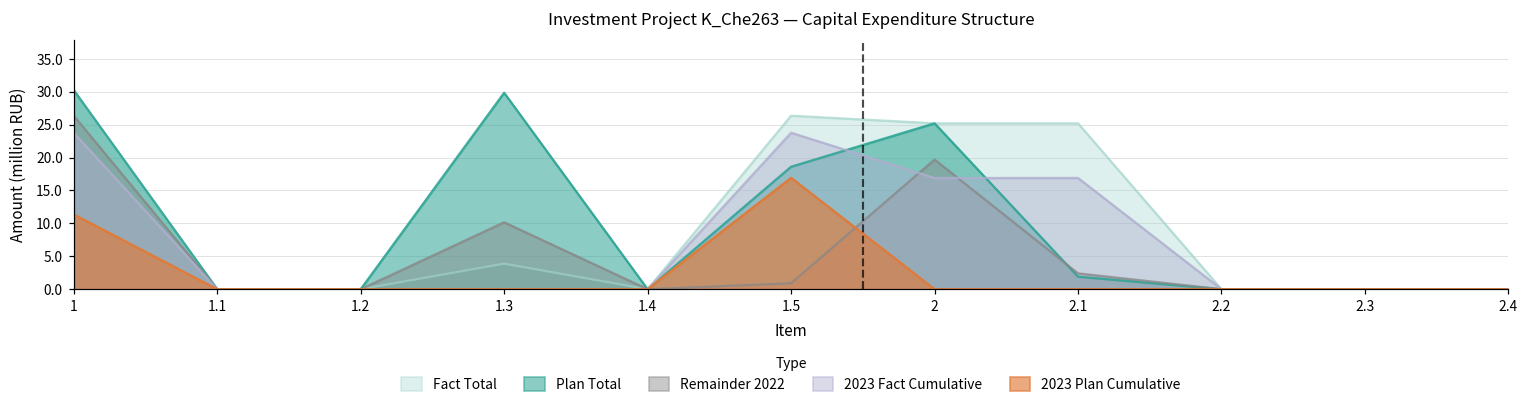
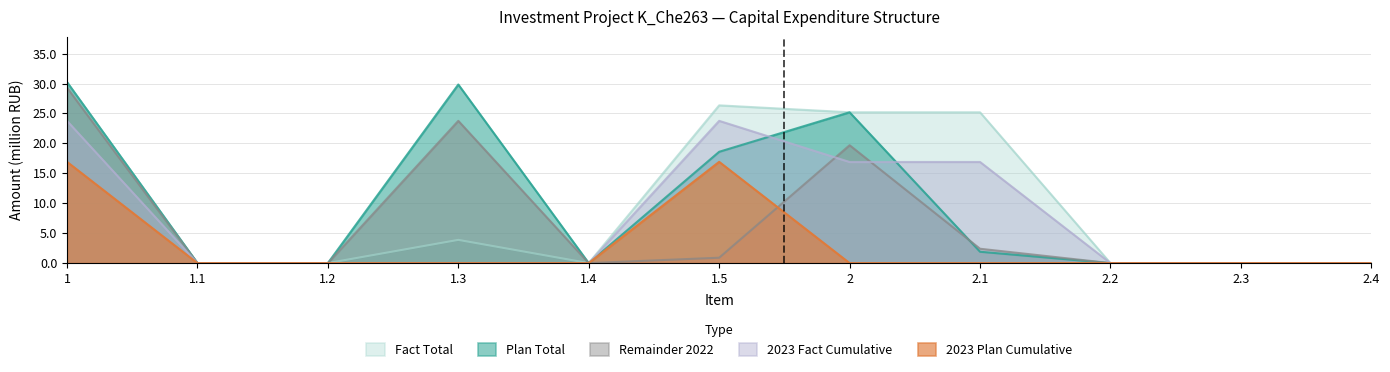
Remainder 2022, 1: 26 -> 29
2023 Plan Cumulative, 1: 11 -> 17
Remainder 2022, 1.3: 10 -> 24
